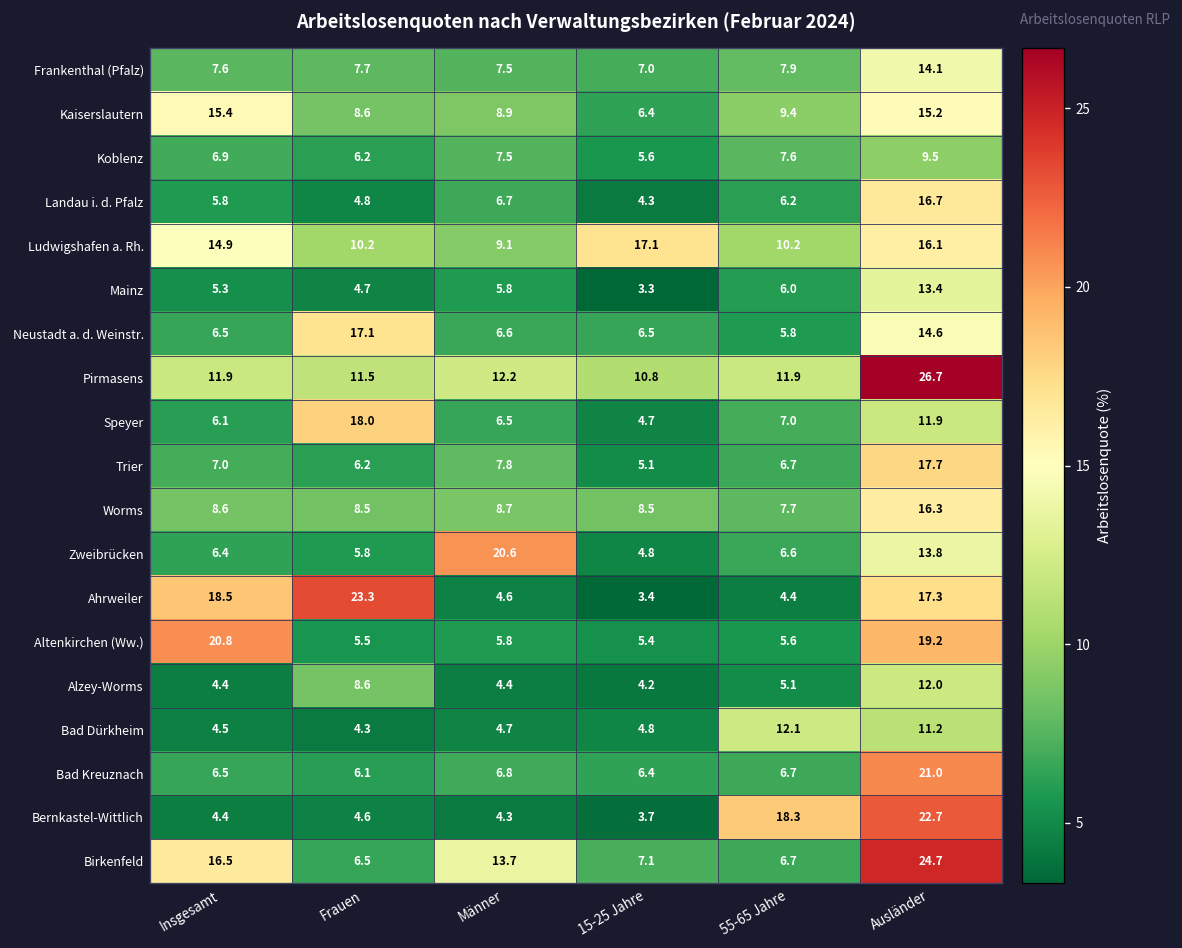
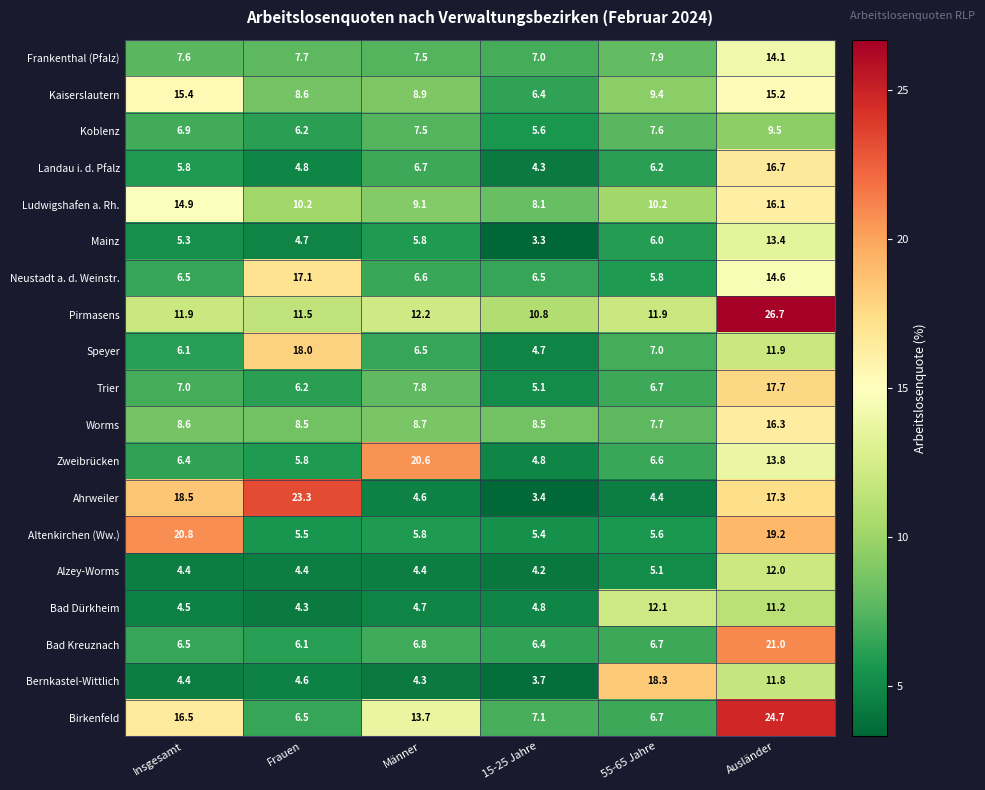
Ludwigshafen a. Rh., 15-25 Jahre: 17.1 -> 8.1
Alzey-Worms, Frauen: 8.6 -> 4.4
Bernkastel-Wittlich, Ausländer: 22.7 -> 11.8
